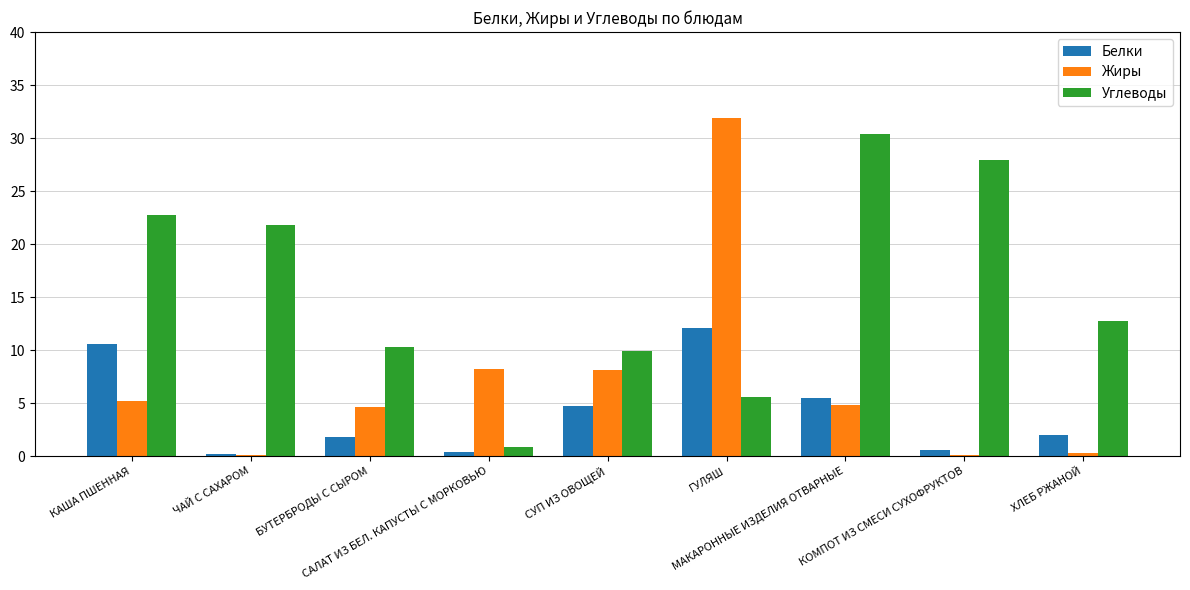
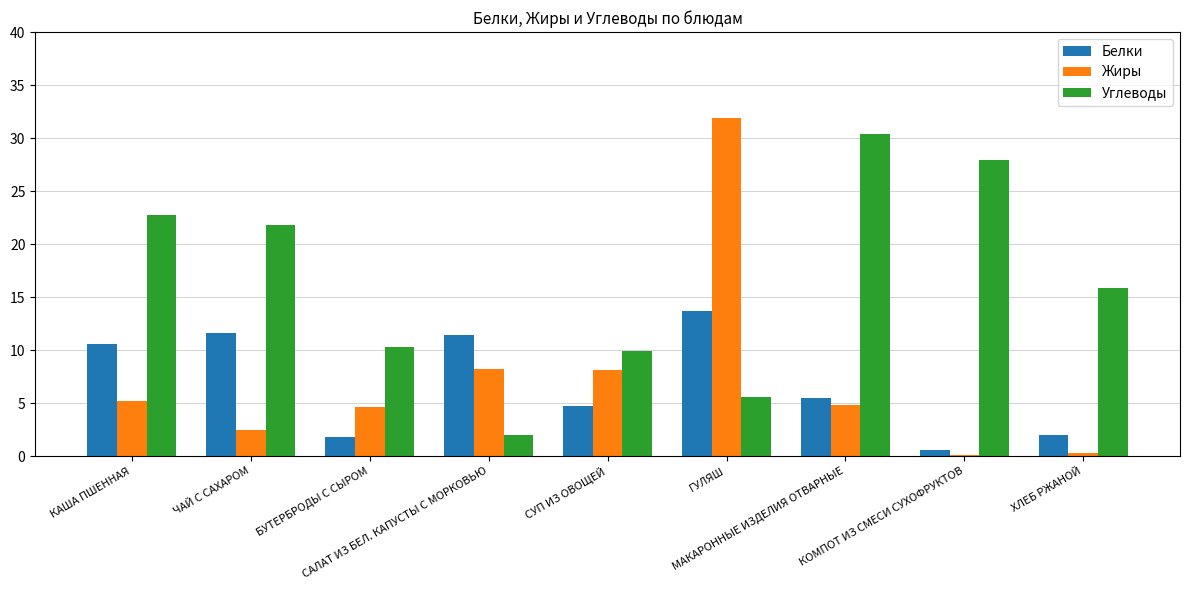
Белки, ЧАЙ С САХАРОМ: 0.2 -> 11.6
Жиры, ЧАЙ С САХАРОМ: 0.1 -> 2.5
Белки, САЛАТ ИЗ БЕЛ. КАПУСТЫ С МОРКОВЬЮ: 0.4 -> 11.4
Углеводы, САЛАТ ИЗ БЕЛ. КАПУСТЫ С МОРКОВЬЮ: 0.9 -> 2.0
Белки, ГУЛЯШ: 12.1 -> 13.7
Углеводы, ХЛЕБ РЖАНОЙ: 12.7 -> 15.9
